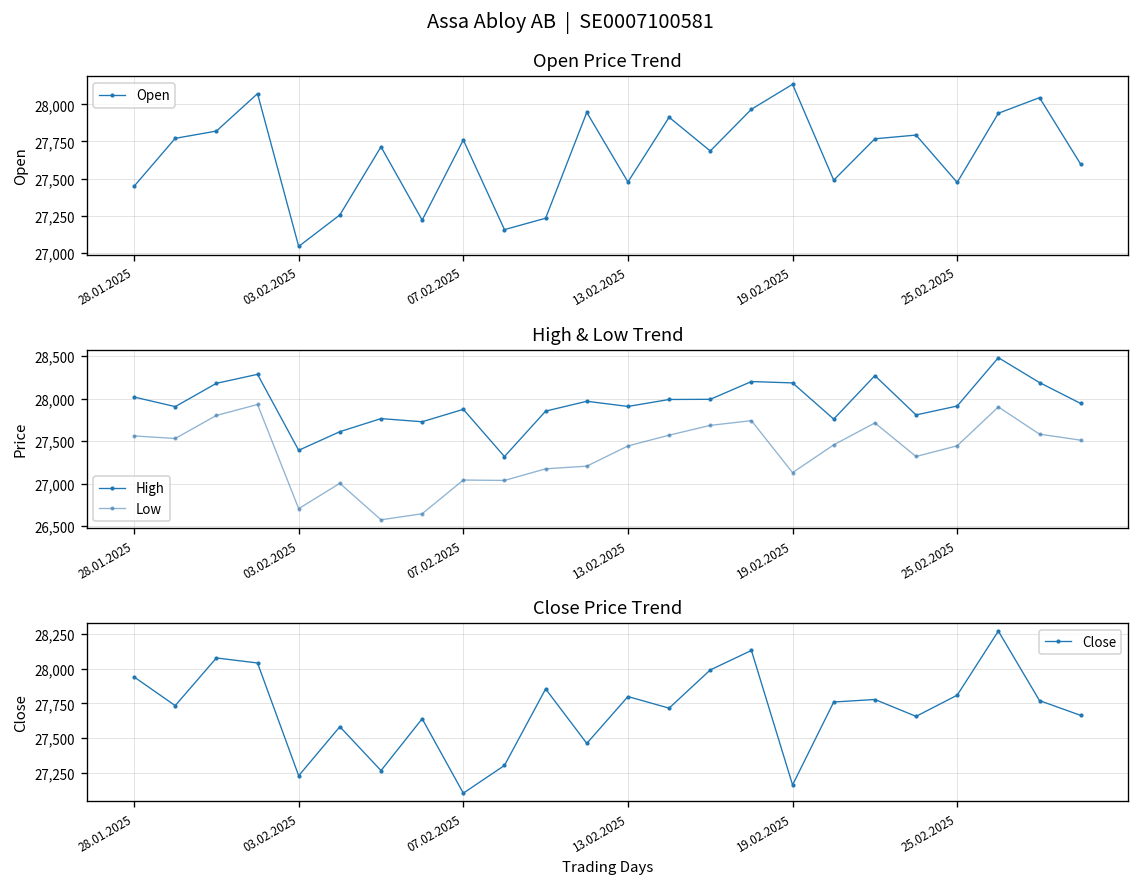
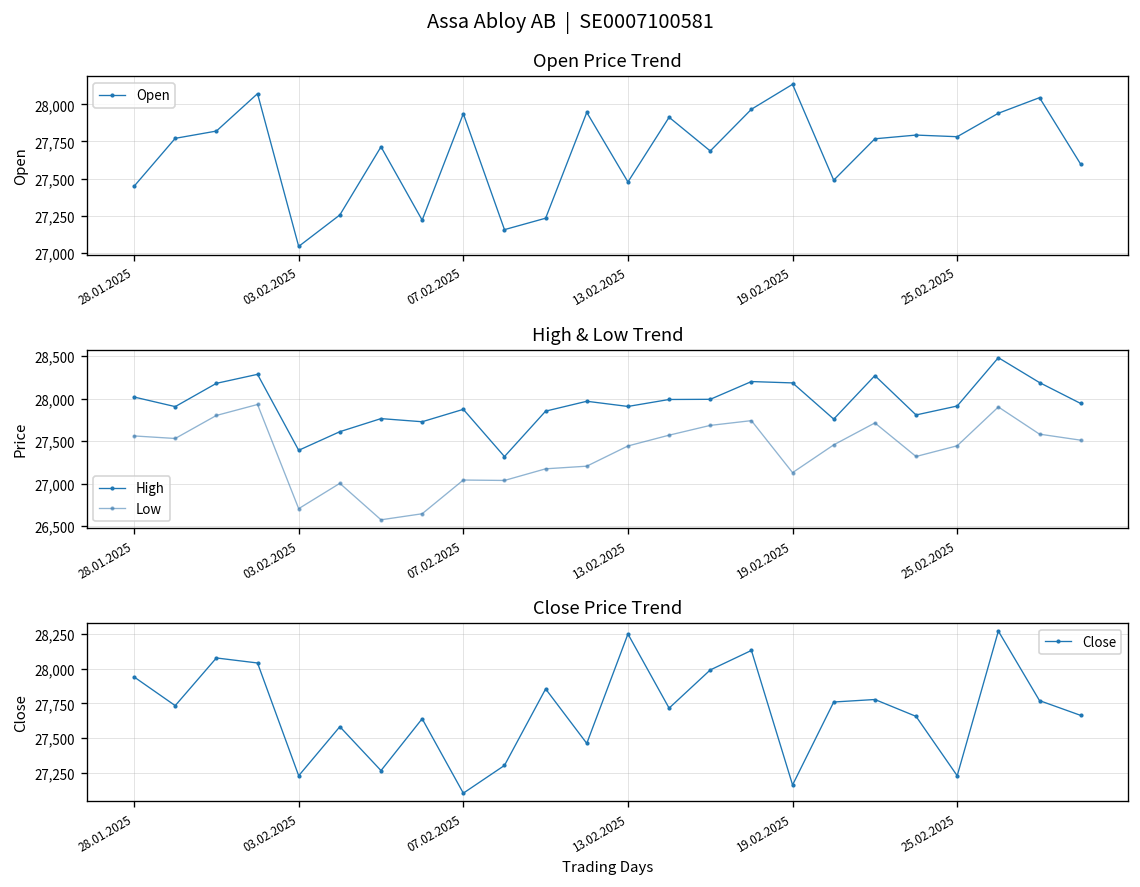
Open Price Trend, 07.02.2025: 27,760 -> 27,940
Open Price Trend, 25.02.2025: 27,470 -> 27,780
Close Price Trend, 13.02.2025: 27,800 -> 28,250
Close Price Trend, 25.02.2025: 27,810 -> 27,230
